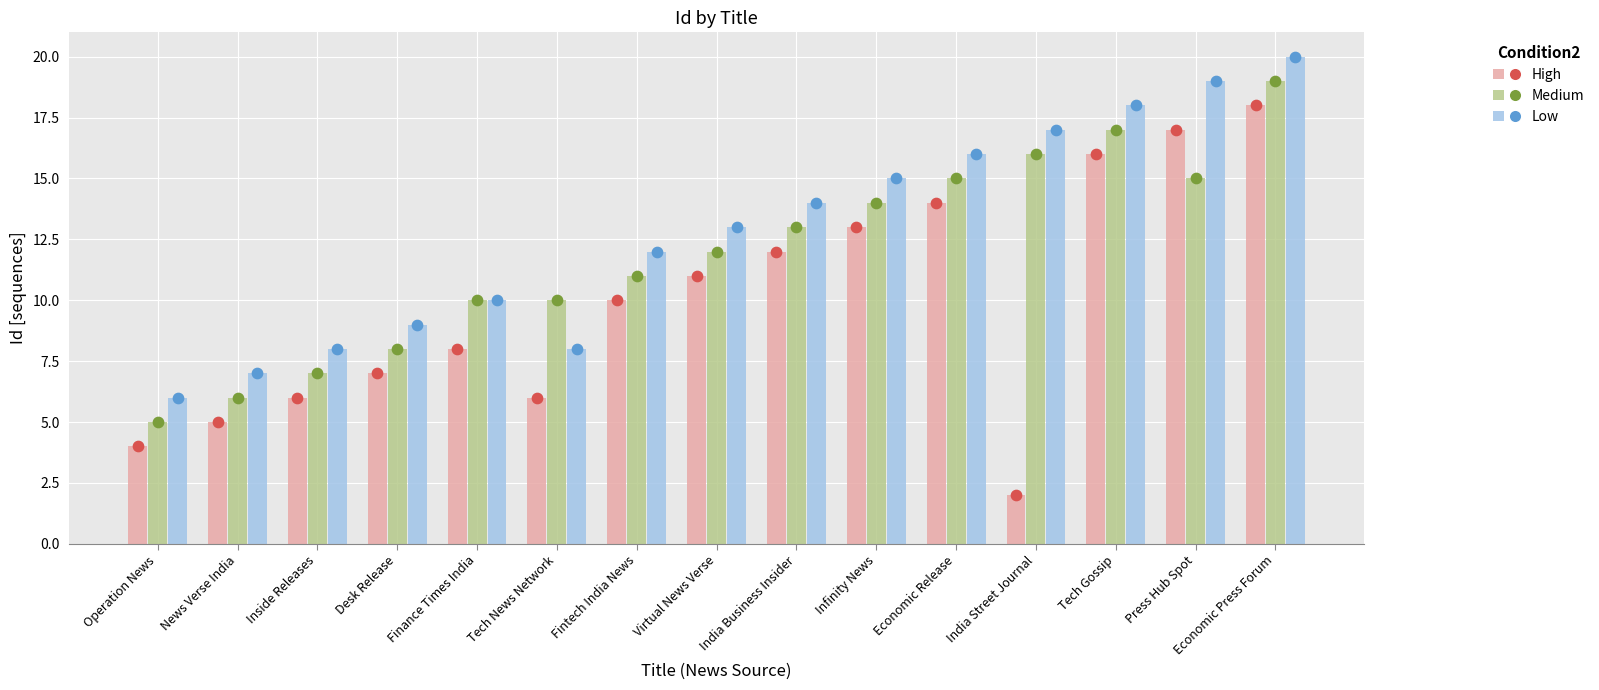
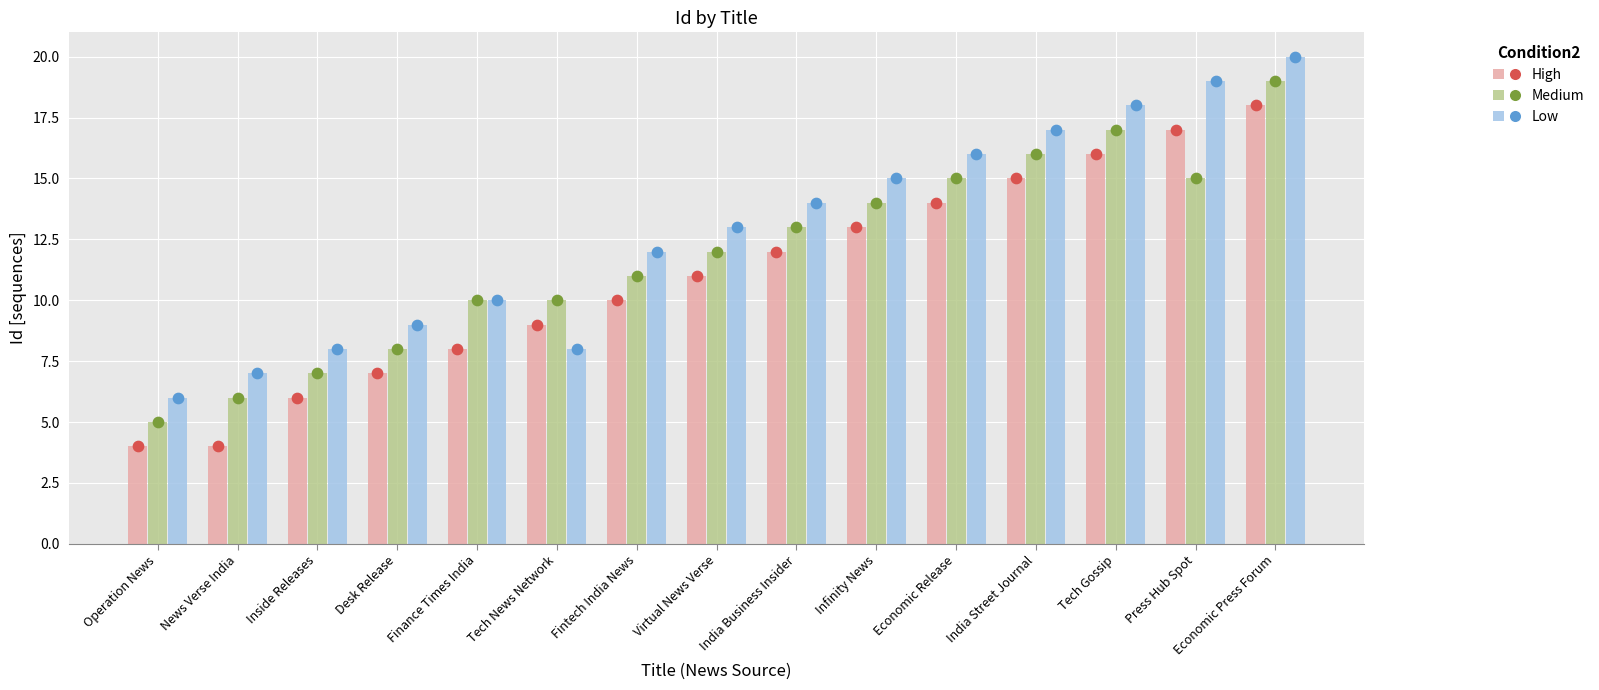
High, News Verse India: 5 -> 4
High, Tech News Network: 6 -> 9
High, India Street Journal: 2 -> 15
